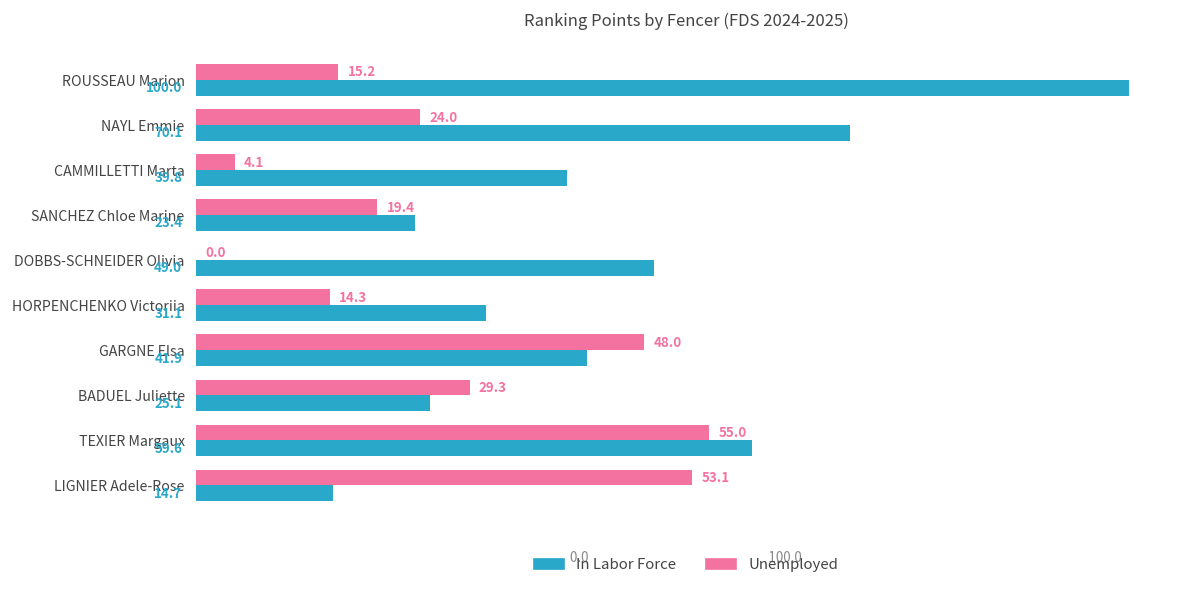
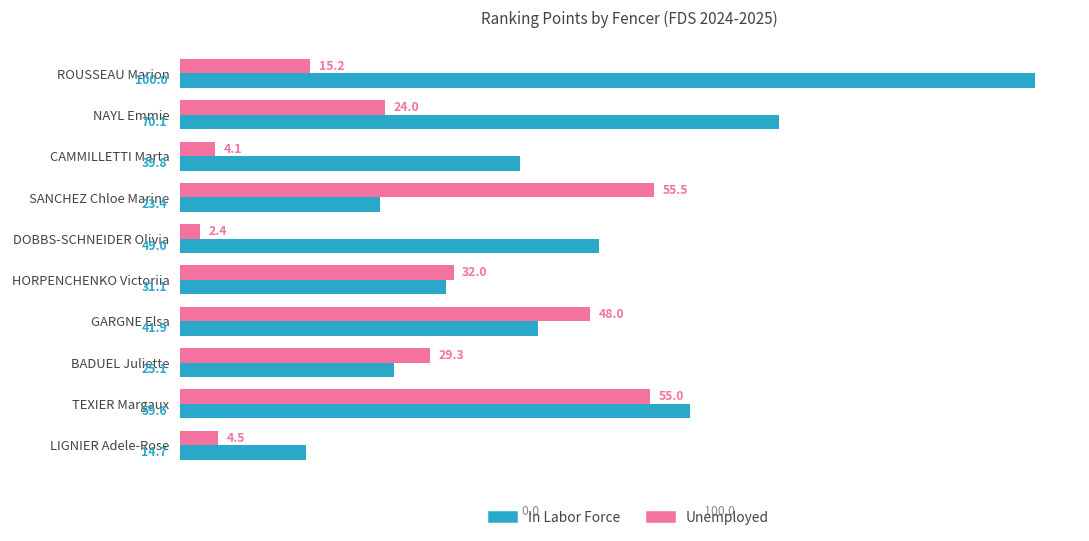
Unemployed, SANCHEZ Chloe Marine: 19.4 -> 55.5
Unemployed, DOBBS-SCHNEIDER Olivia: 0.0 -> 2.4
Unemployed, HORPENCHENKO Victoriia: 14.3 -> 32.0
Unemployed, LIGNIER Adele-Rose: 53.1 -> 4.5
